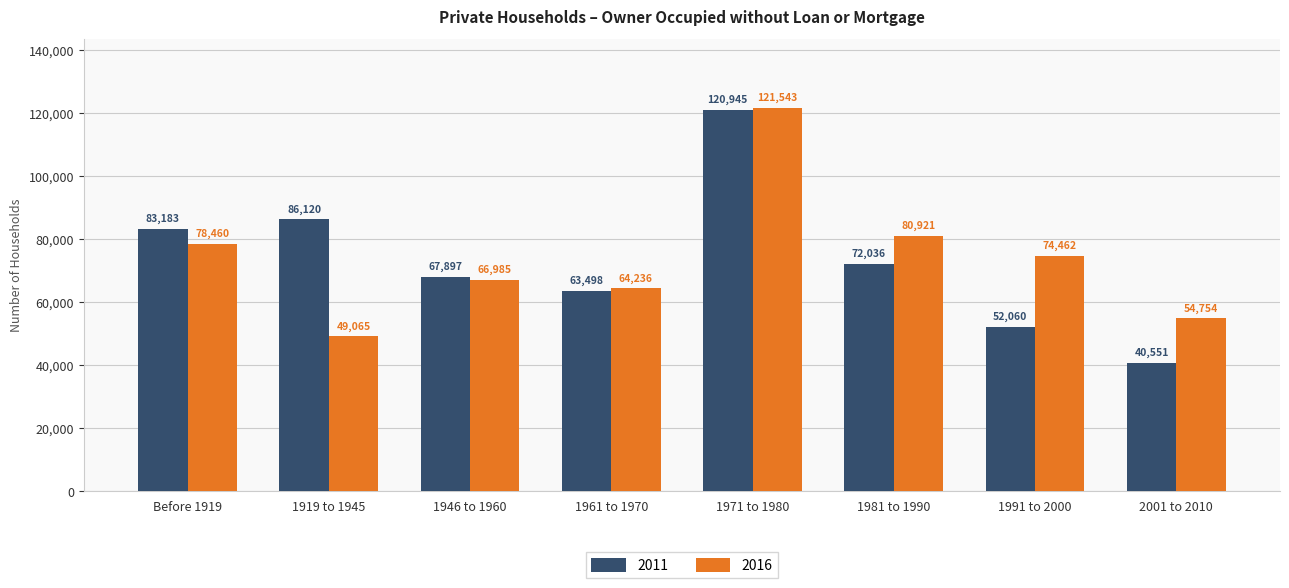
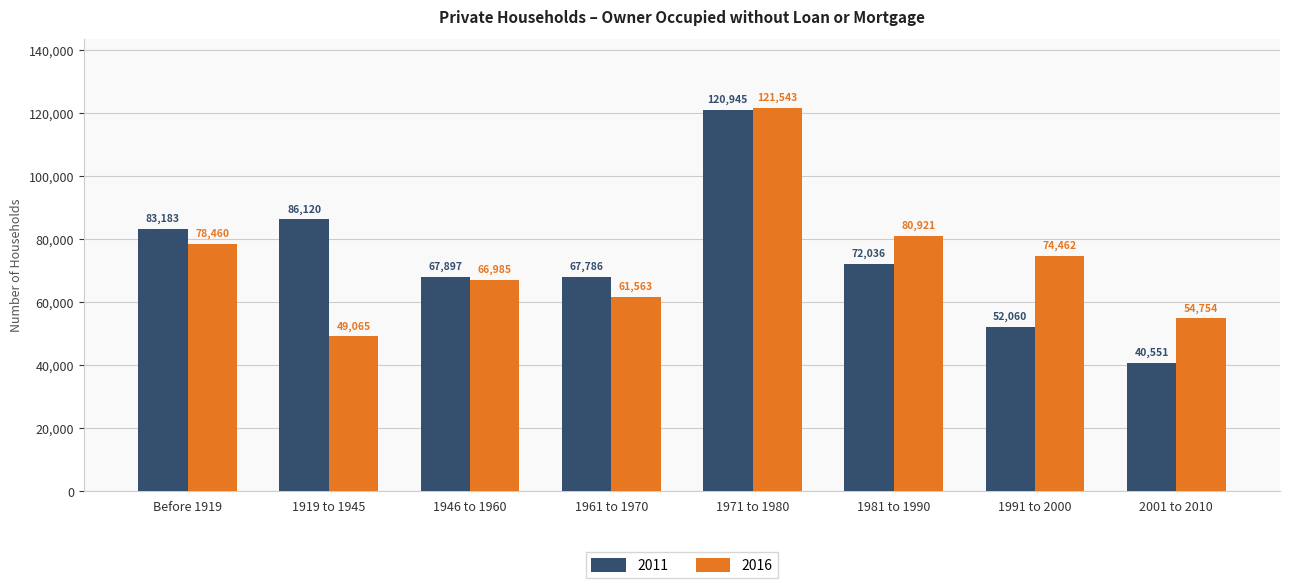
2011, 1961 to 1970: 63,498 -> 67,786
2016, 1961 to 1970: 64,236 -> 61,563
